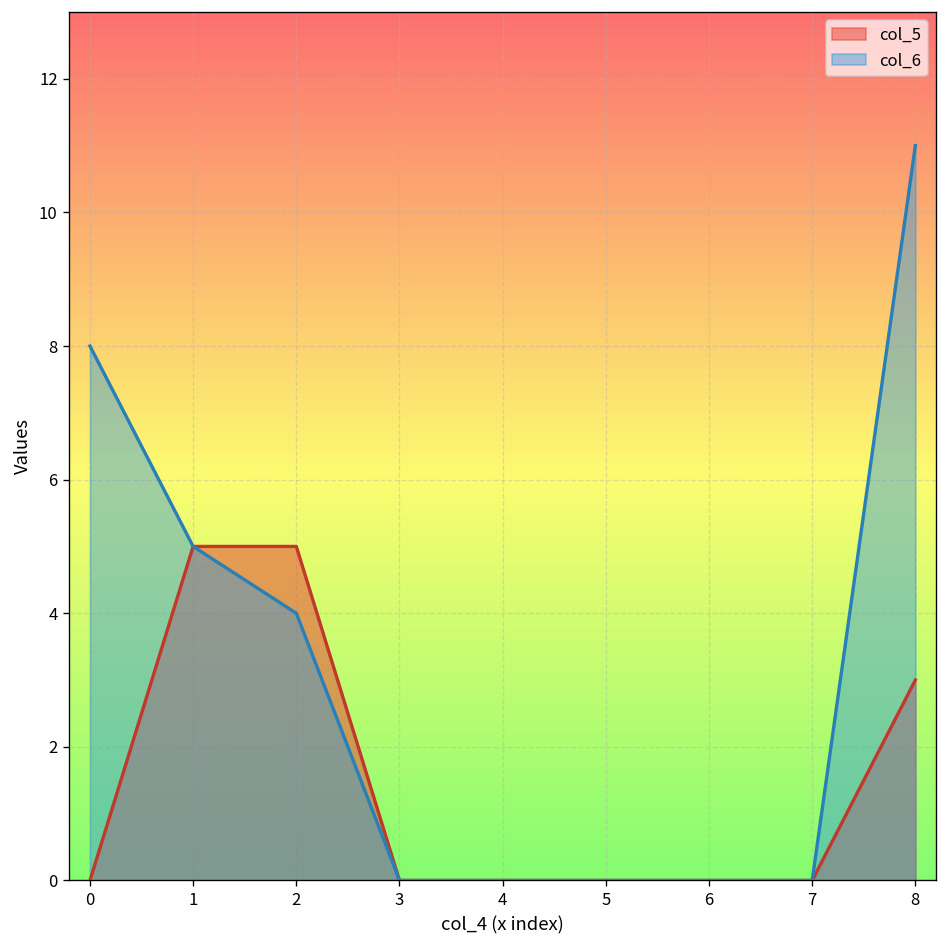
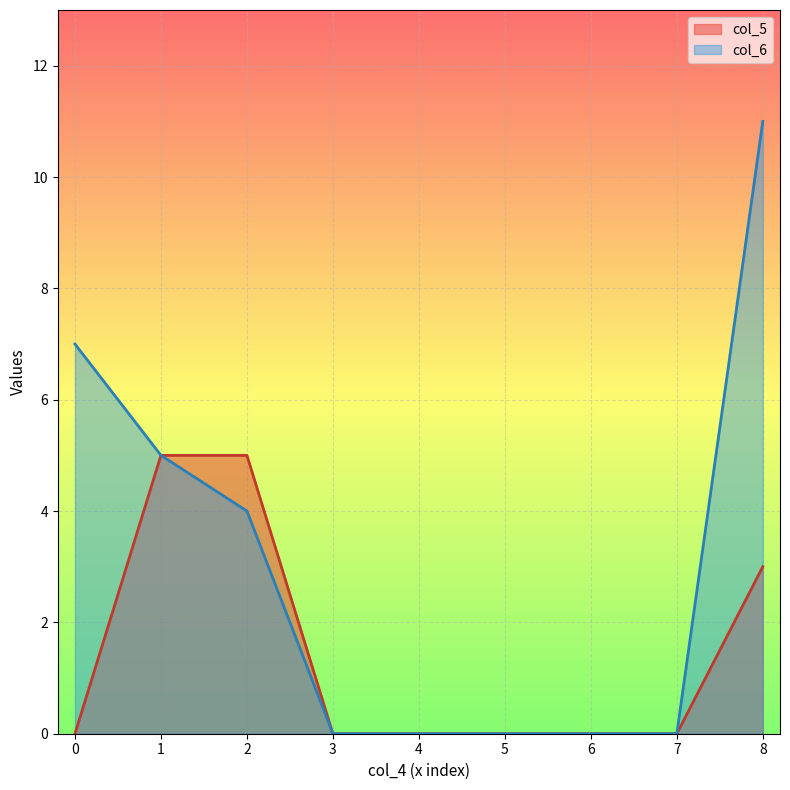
col_6, 0: 8 -> 7
